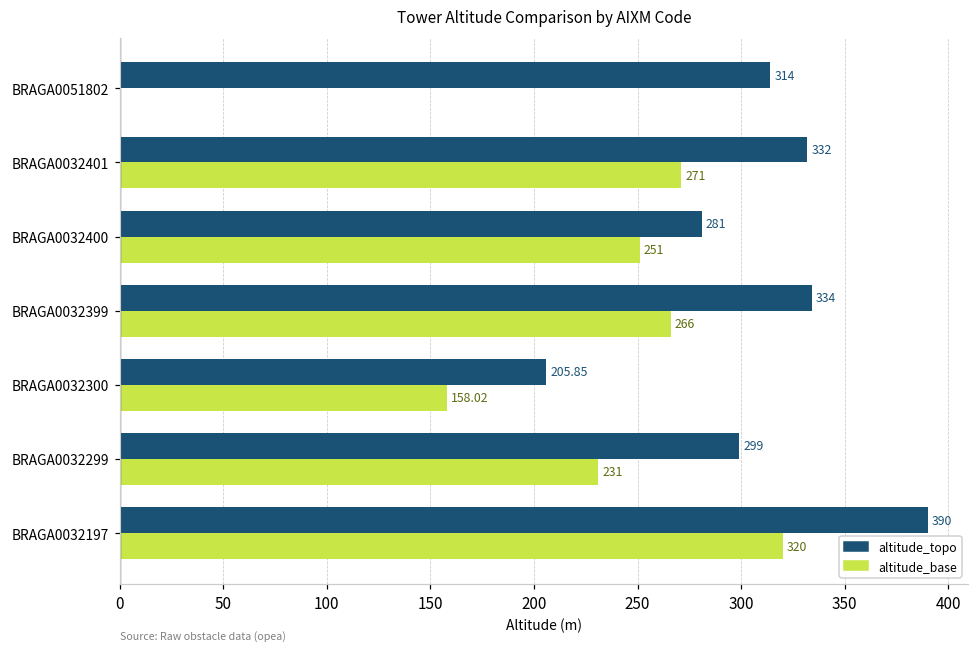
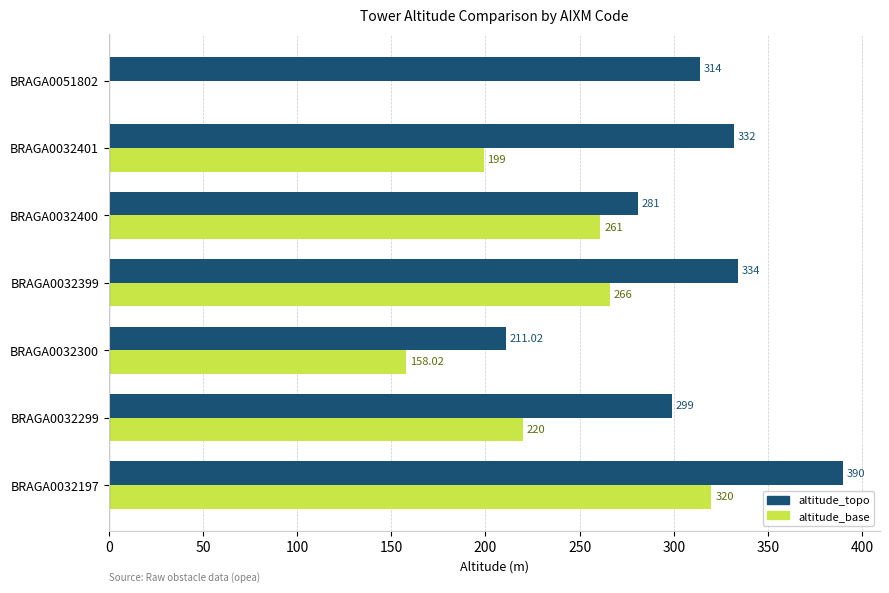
altitude_base, BRAGA0032401: 271 -> 199
altitude_base, BRAGA0032400: 251 -> 261
altitude_topo, BRAGA0032300: 205.85 -> 211.02
altitude_base, BRAGA0032299: 231 -> 220
